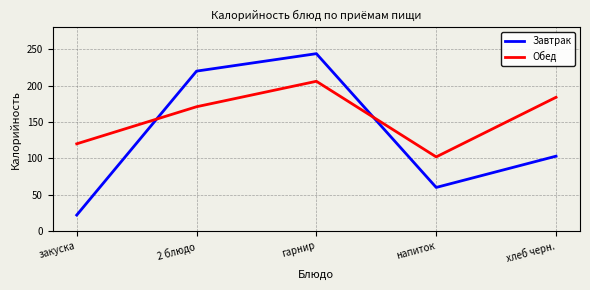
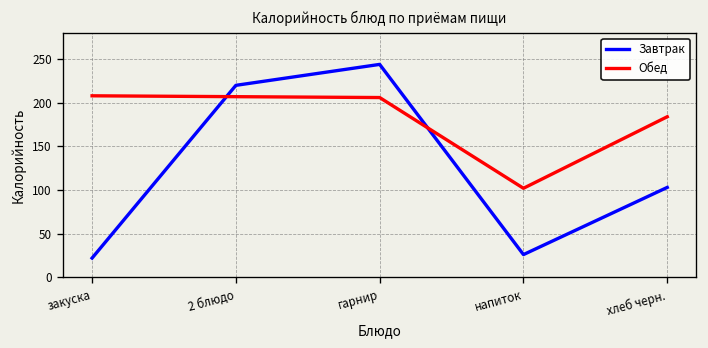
Обед, закуска: 120 -> 210
Обед, 2 блюдо: 170 -> 210
Завтрак, напиток: 60 -> 30
